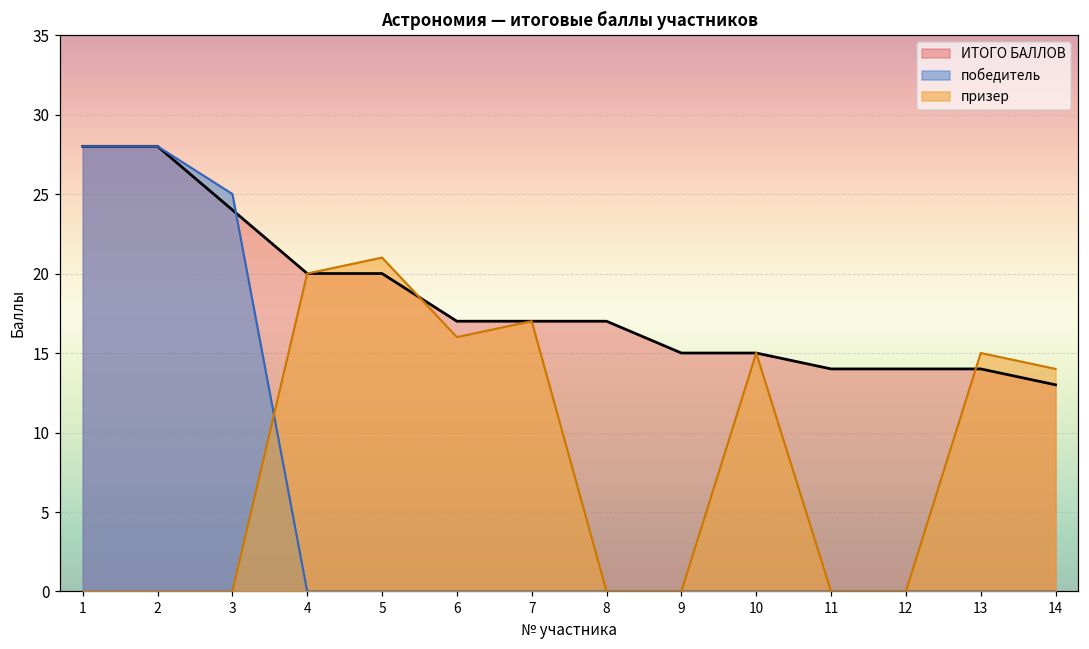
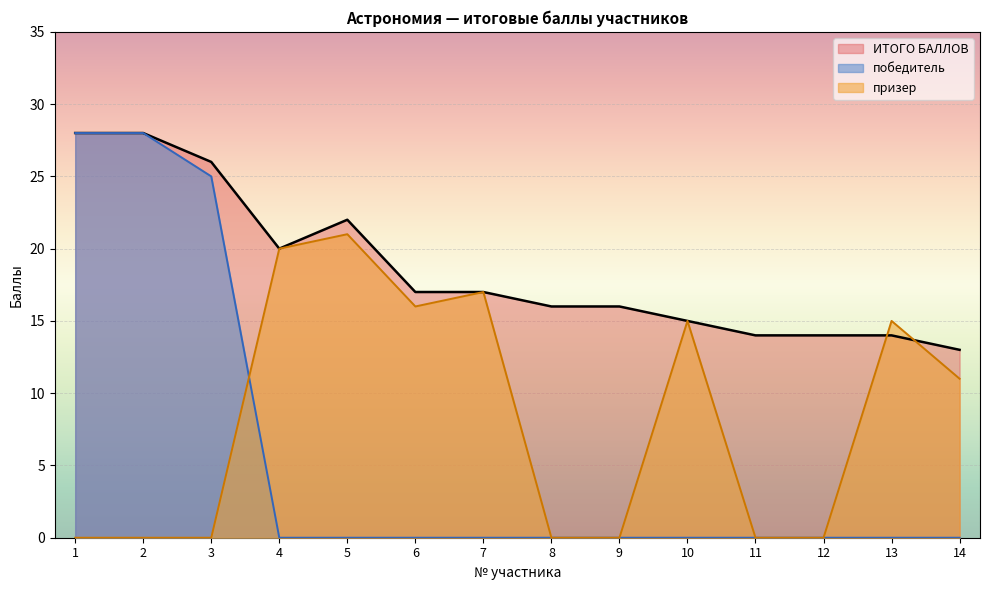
ИТОГО БАЛЛОВ, 3: 24 -> 26
ИТОГО БАЛЛОВ, 5: 20 -> 22
ИТОГО БАЛЛОВ, 8: 17 -> 16
ИТОГО БАЛЛОВ, 9: 15 -> 16
призер, 14: 14 -> 11
